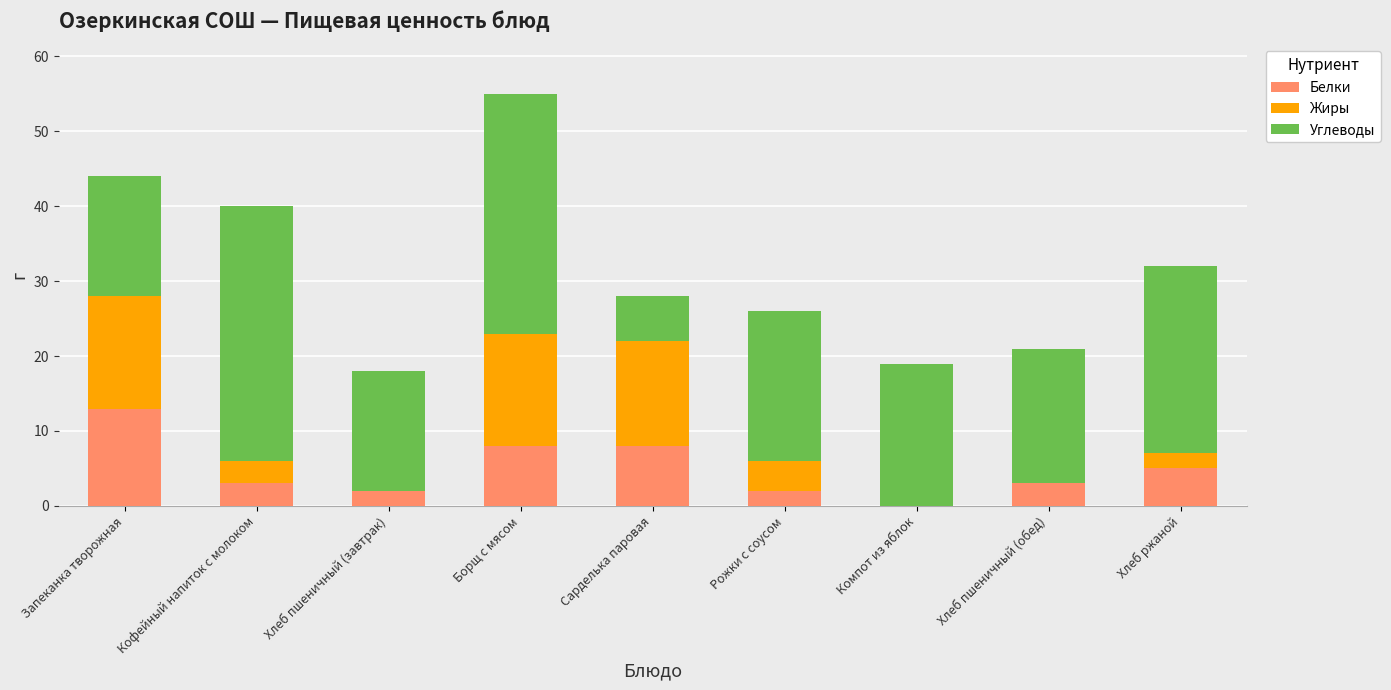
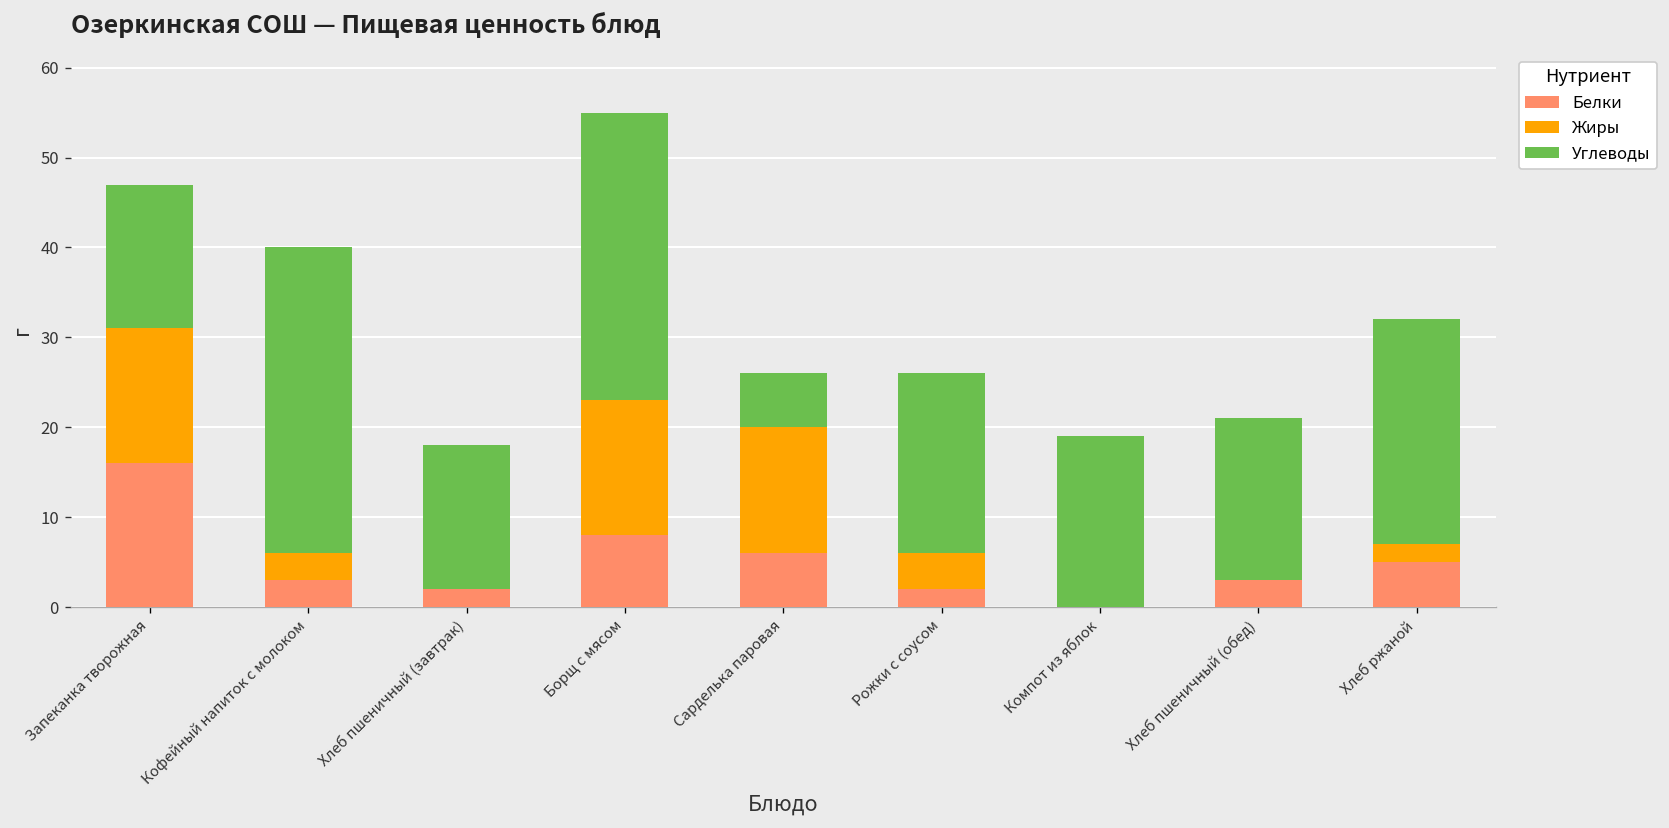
Белки, Запеканка творожная: 13 -> 16
Белки, Сарделька паровая: 8 -> 6
